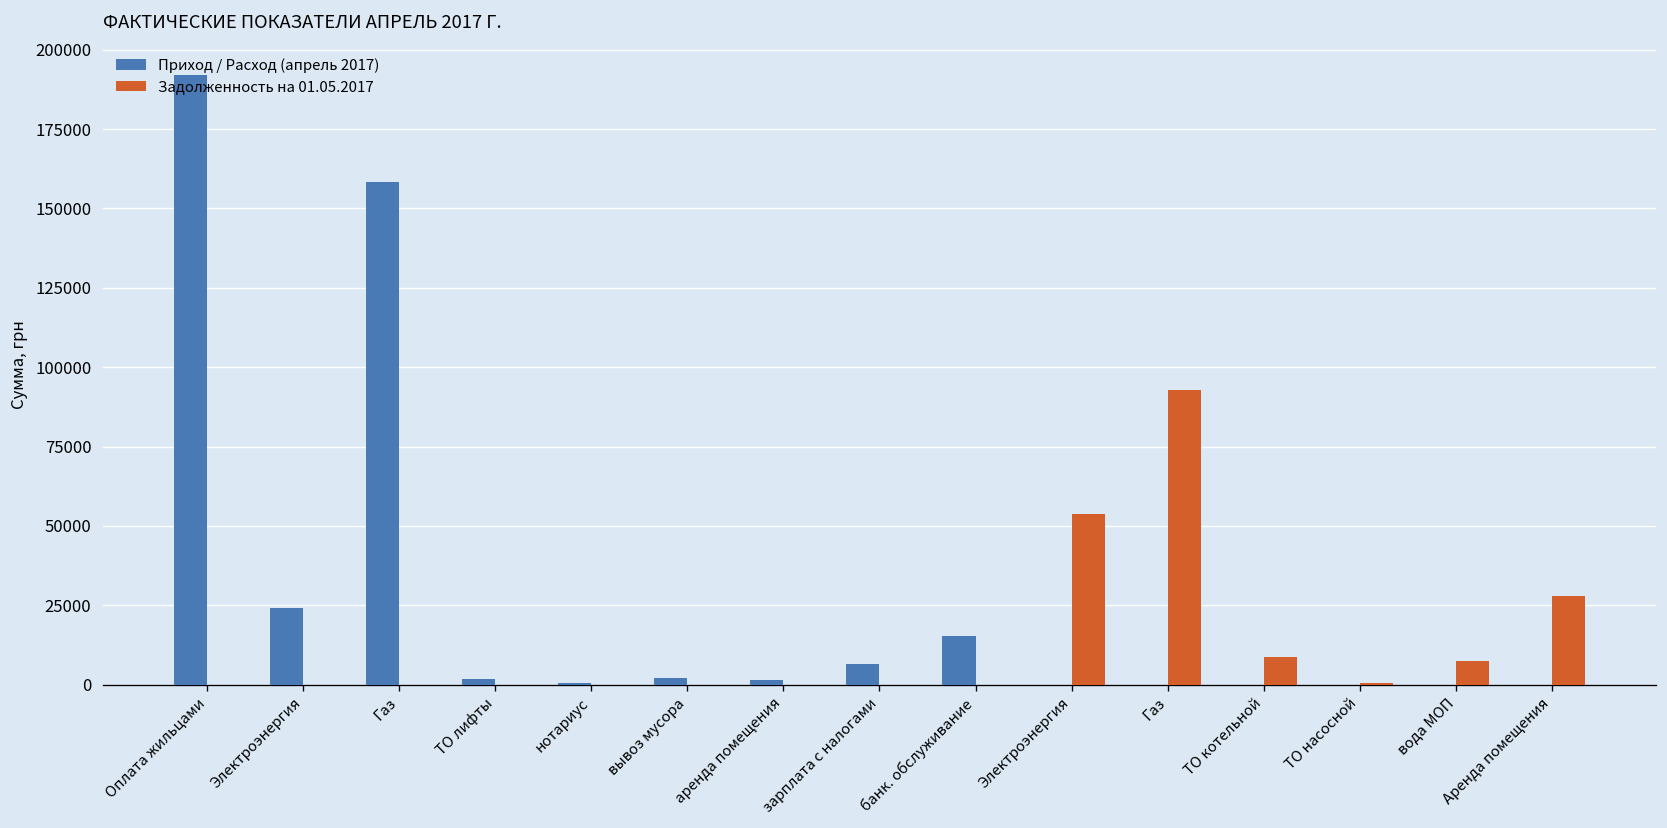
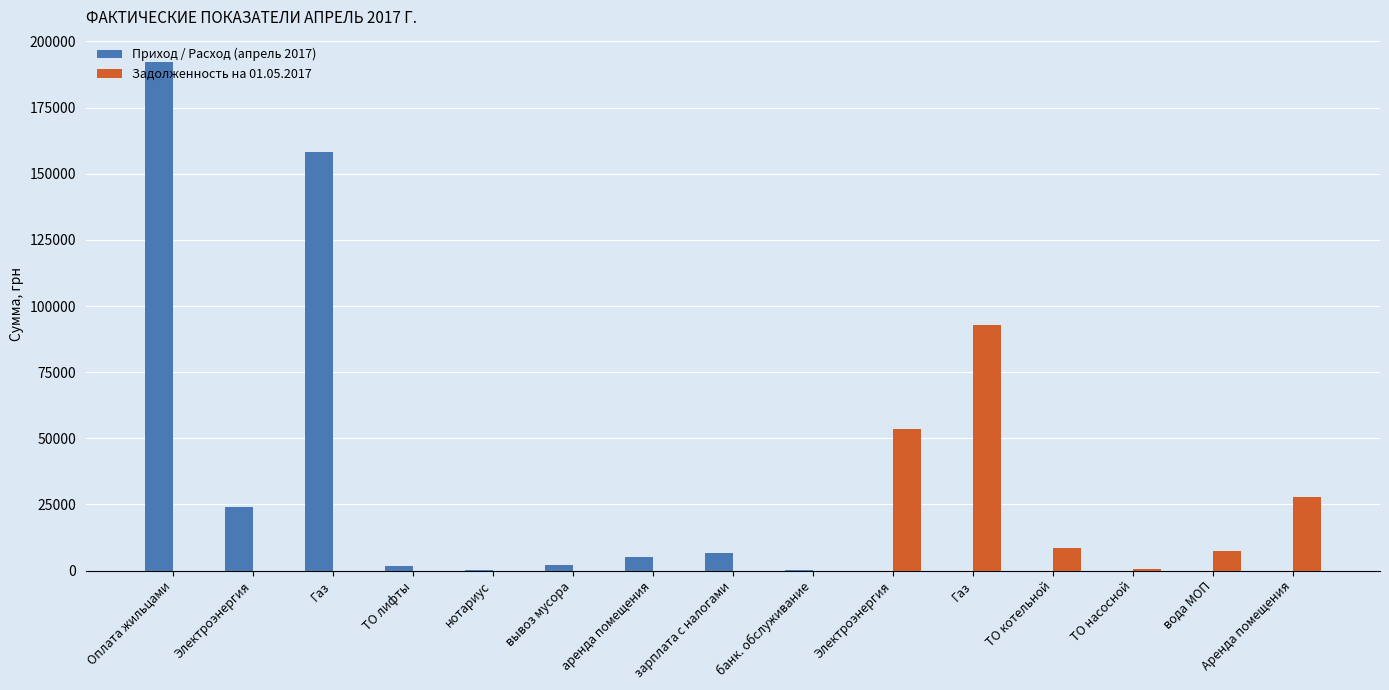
Приход / Расход (апрель 2017), аренда помещения: 2000 -> 5000
Приход / Расход (апрель 2017), банк. обслуживание: 15000 -> 0
